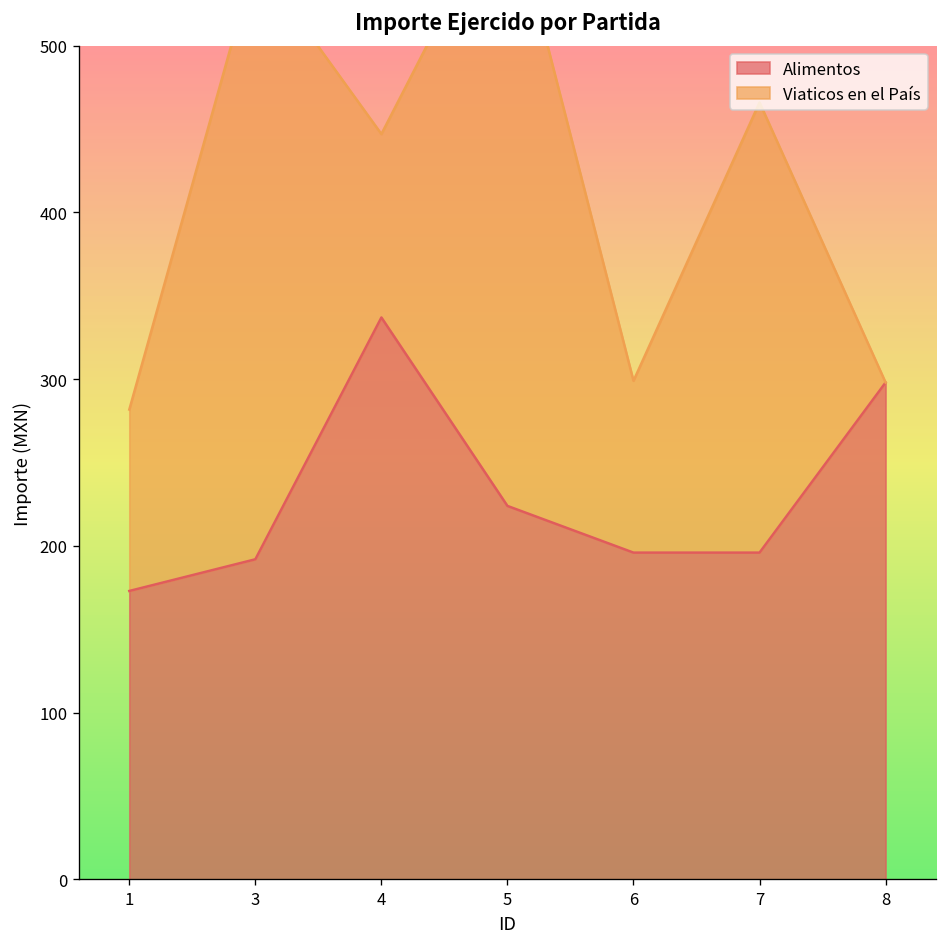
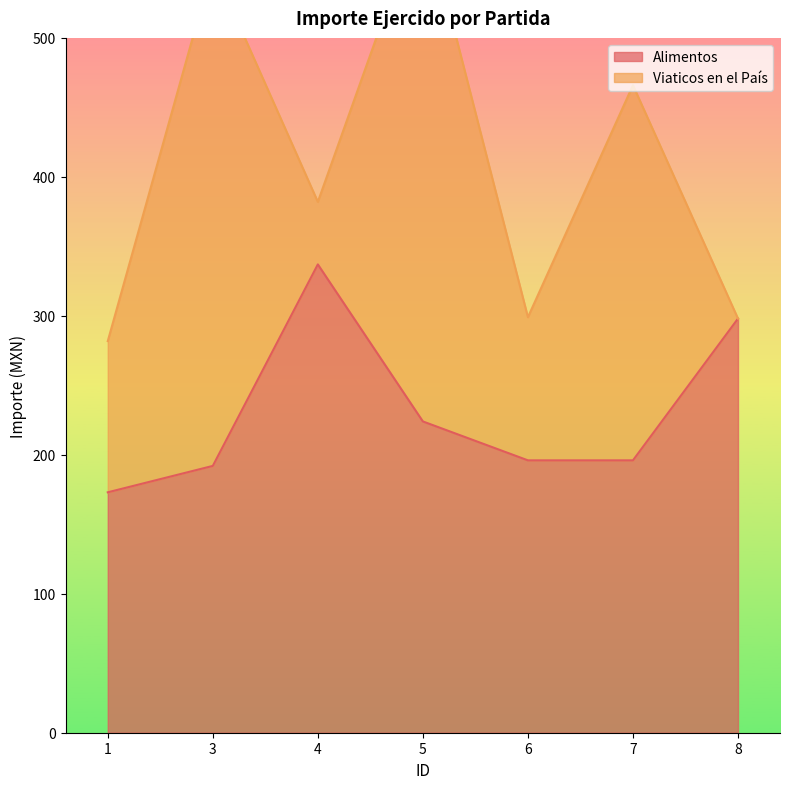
Viaticos en el País, 4: 110 -> 45
